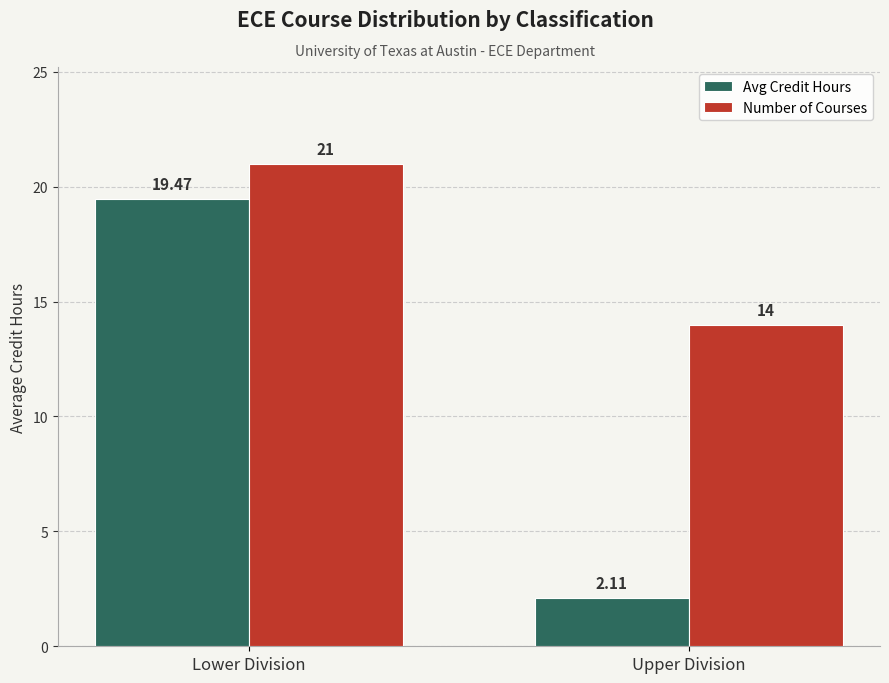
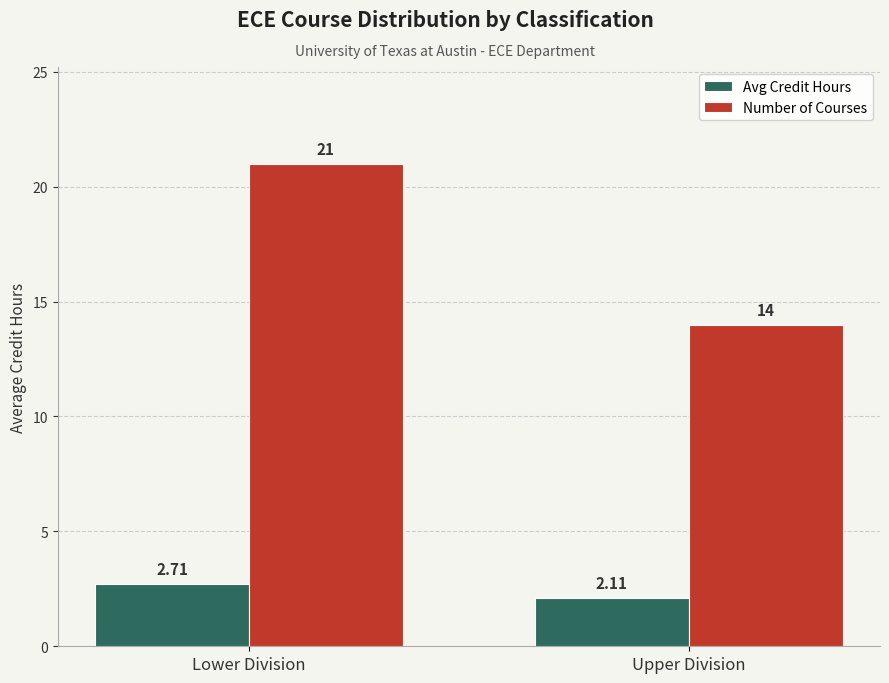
Avg Credit Hours, Lower Division: 19.47 -> 2.71
